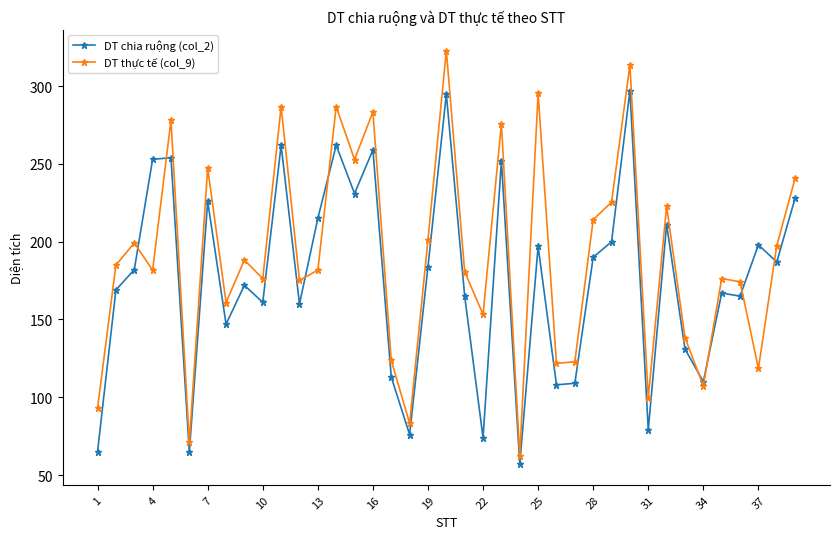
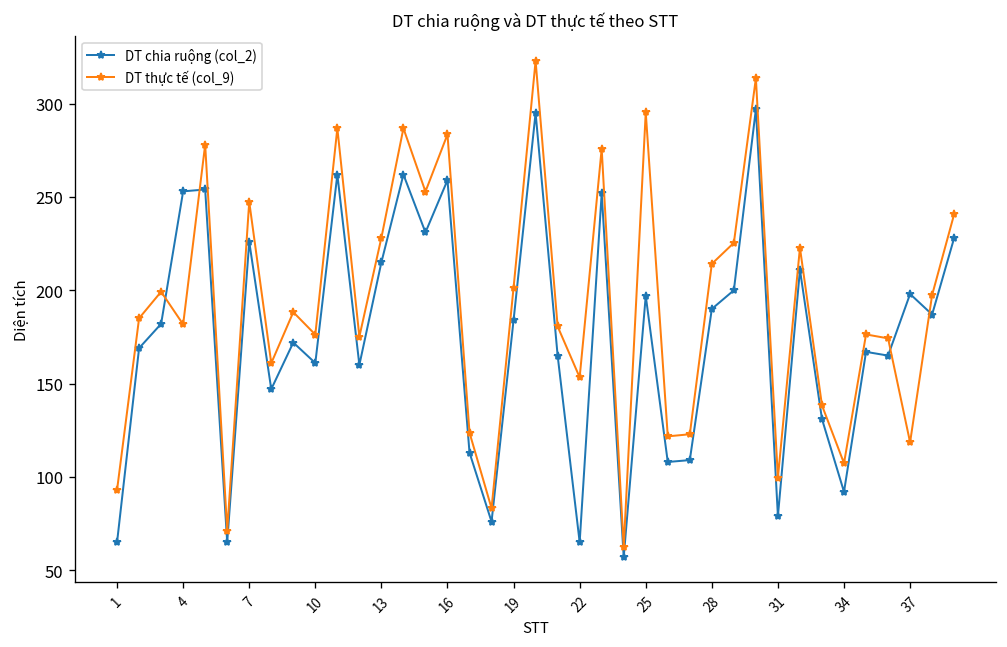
DT thực tế (col_9), 13: 182 -> 228
DT chia ruộng (col_2), 22: 74 -> 65
DT chia ruộng (col_2), 34: 110 -> 92
